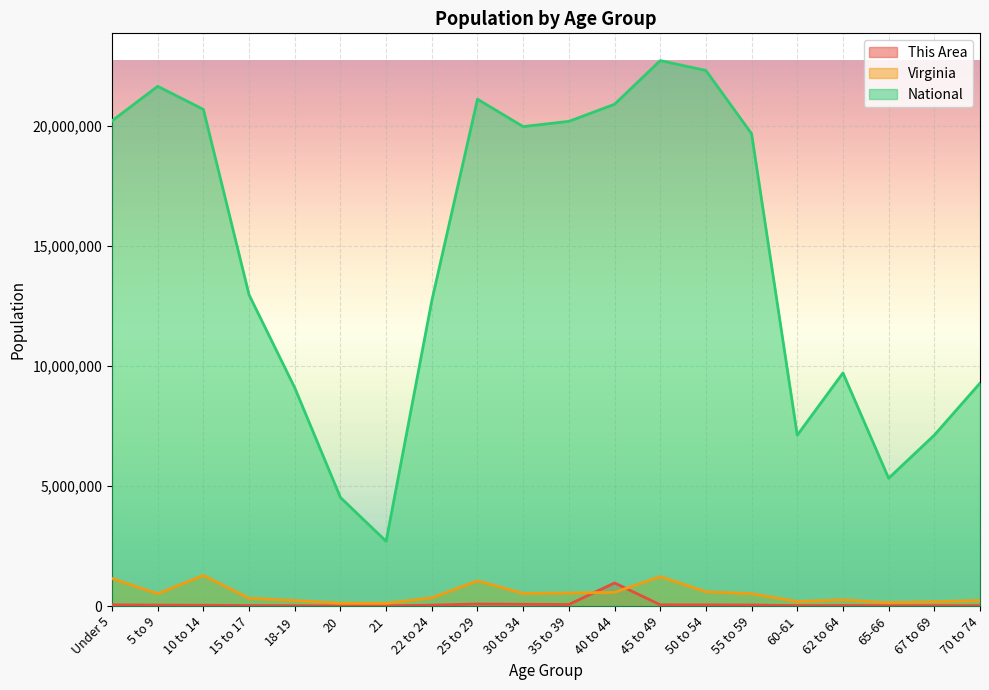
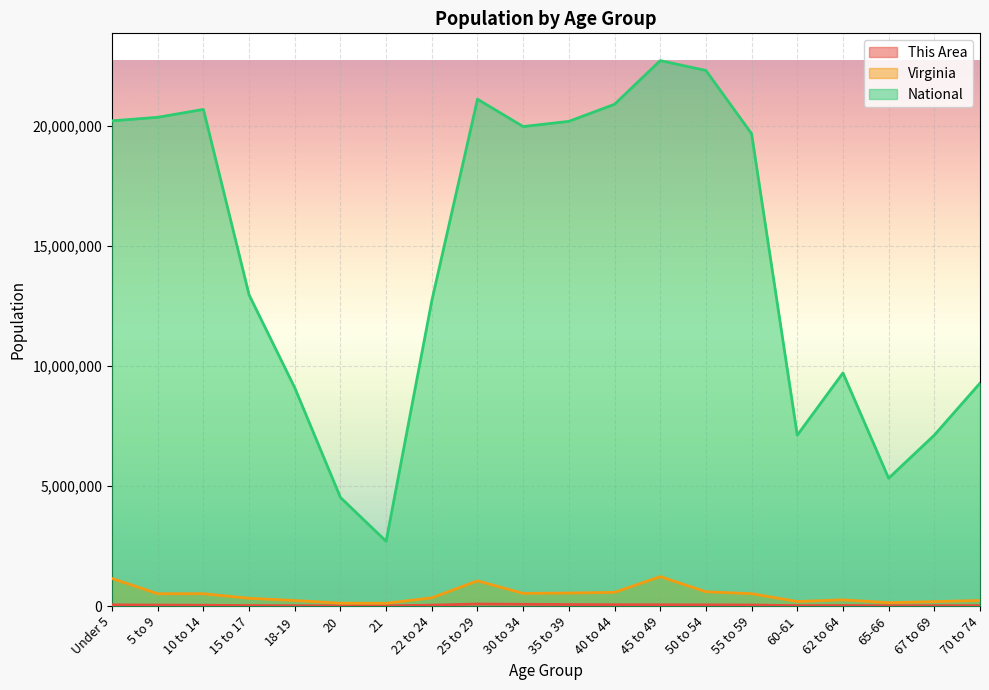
National, 5 to 9: 21,600,000 -> 20,300,000
Virginia, 10 to 14: 1,300,000 -> 500,000
This Area, 40 to 44: 1,000,000 -> 100,000
